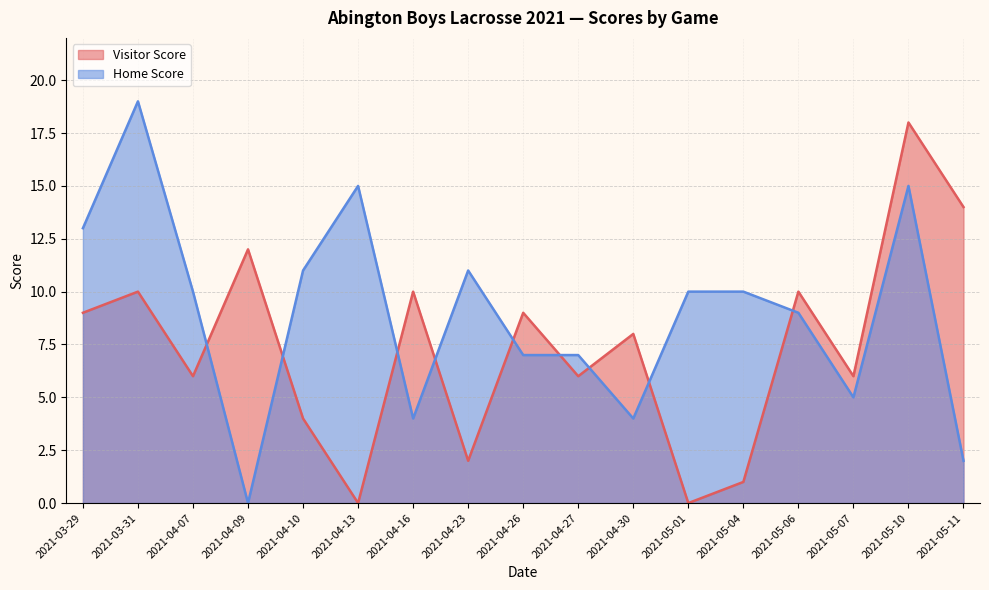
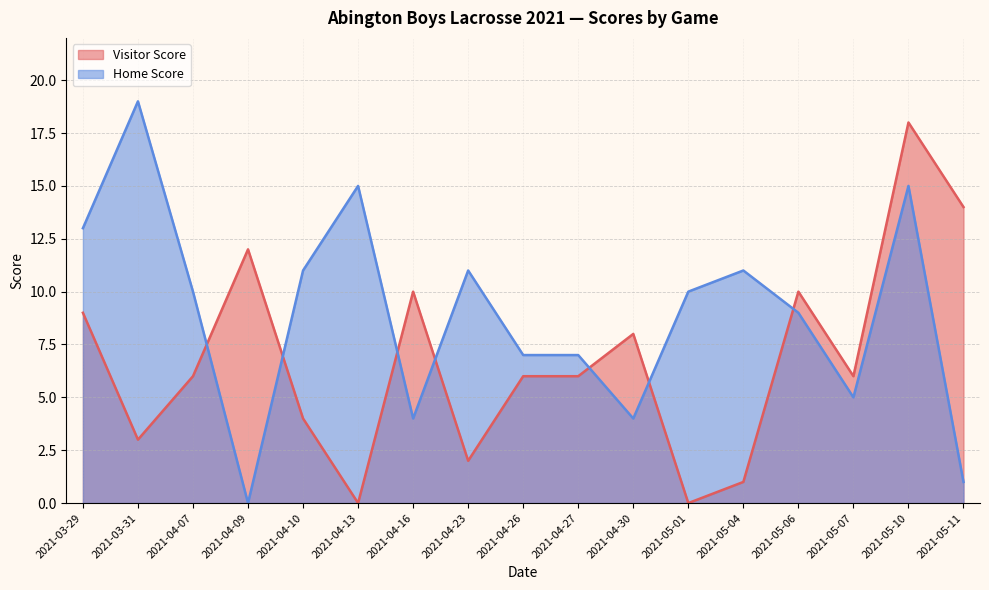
Visitor Score, 2021-03-31: 10 -> 3
Visitor Score, 2021-04-26: 9 -> 6
Home Score, 2021-05-04: 10 -> 11
Home Score, 2021-05-11: 2 -> 1
